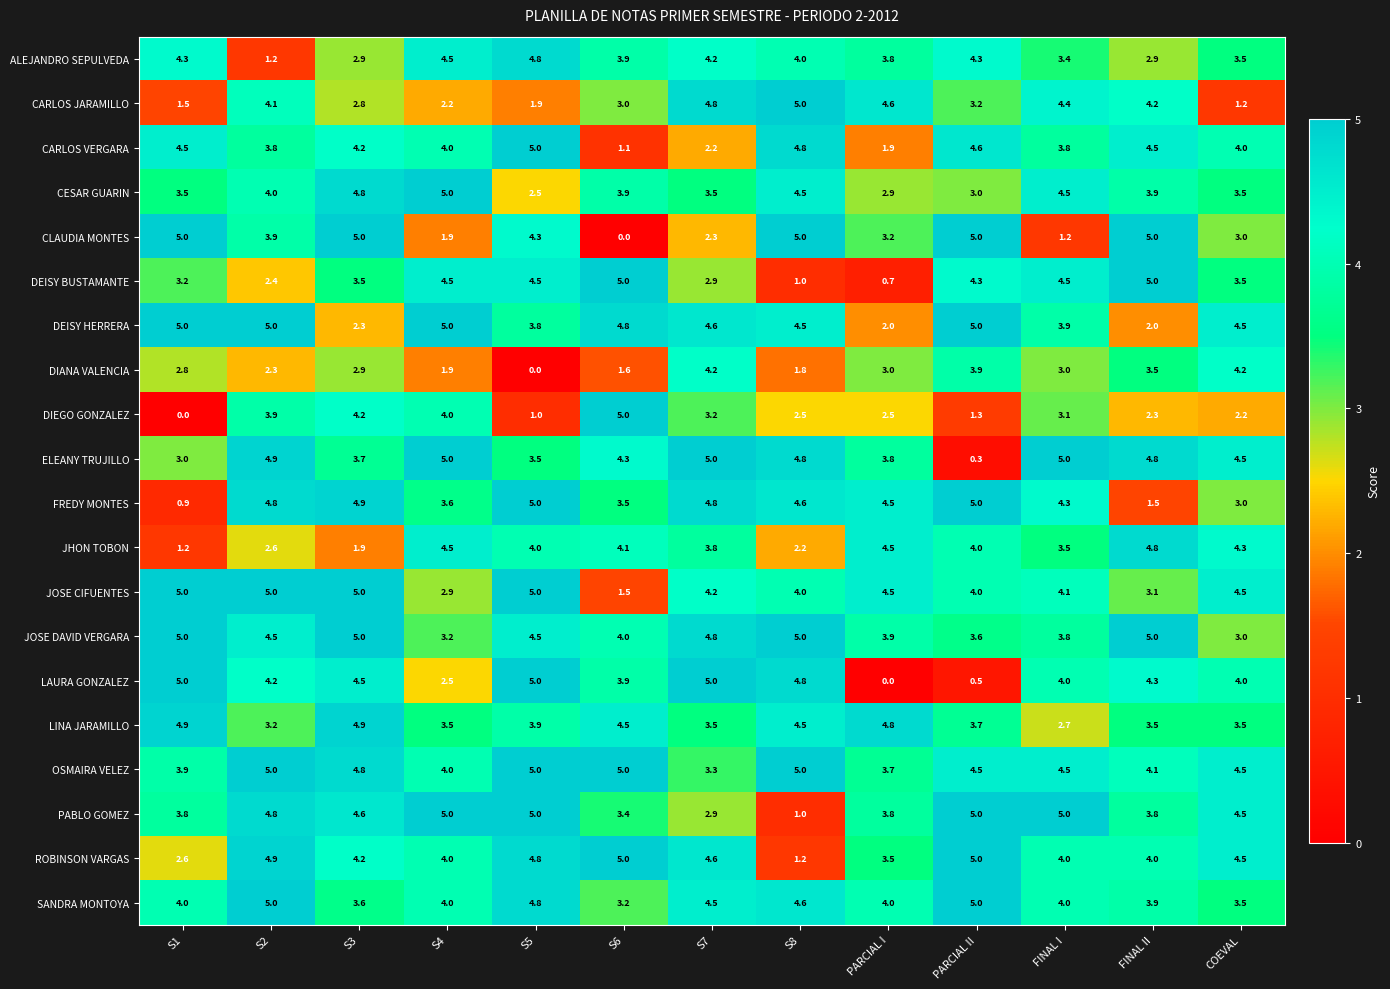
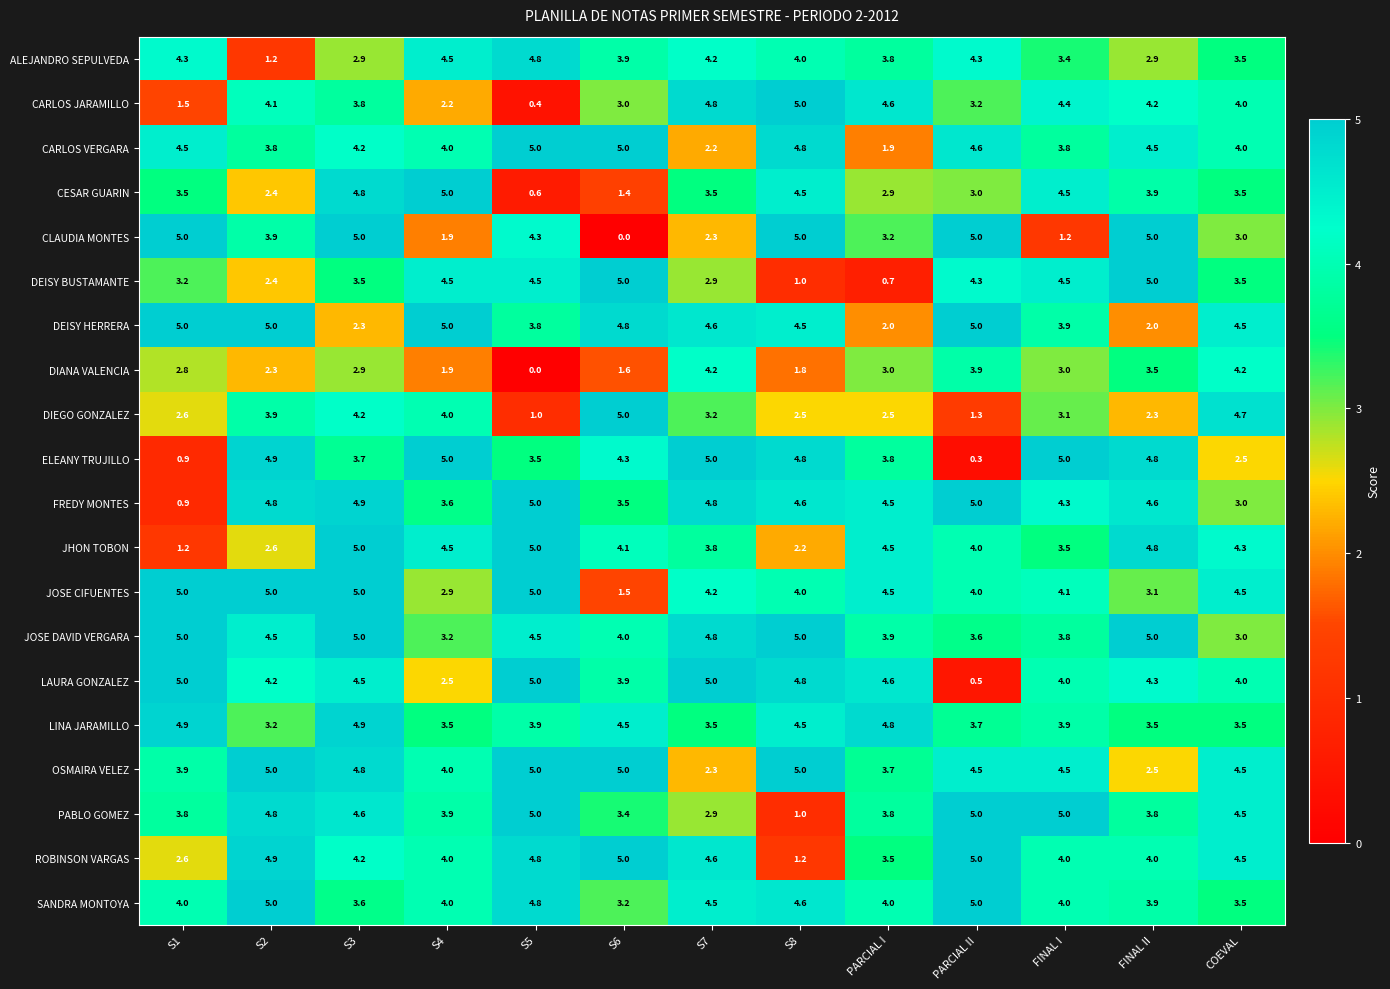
CARLOS JARAMILLO, S3: 2.8 -> 3.8
CARLOS JARAMILLO, S5: 1.9 -> 0.4
CARLOS JARAMILLO, COEVAL: 1.2 -> 4.0
CARLOS VERGARA, S6: 1.1 -> 5.0
CESAR GUARIN, S2: 4.0 -> 2.4
CESAR GUARIN, S5: 2.5 -> 0.6
CESAR GUARIN, S6: 3.9 -> 1.4
DIEGO GONZALEZ, S1: 0.0 -> 2.6
DIEGO GONZALEZ, COEVAL: 2.2 -> 4.7
ELEANY TRUJILLO, S1: 3.0 -> 0.9
ELEANY TRUJILLO, COEVAL: 4.5 -> 2.5
FREDY MONTES, FINAL II: 1.5 -> 4.6
JHON TOBON, S3: 1.9 -> 5.0
JHON TOBON, S5: 4.0 -> 5.0
LAURA GONZALEZ, PARCIAL I: 0.0 -> 4.6
LINA JARAMILLO, FINAL I: 2.7 -> 3.9
OSMAIRA VELEZ, S7: 3.3 -> 2.3
OSMAIRA VELEZ, FINAL II: 4.1 -> 2.5
PABLO GOMEZ, S4: 5.0 -> 3.9
